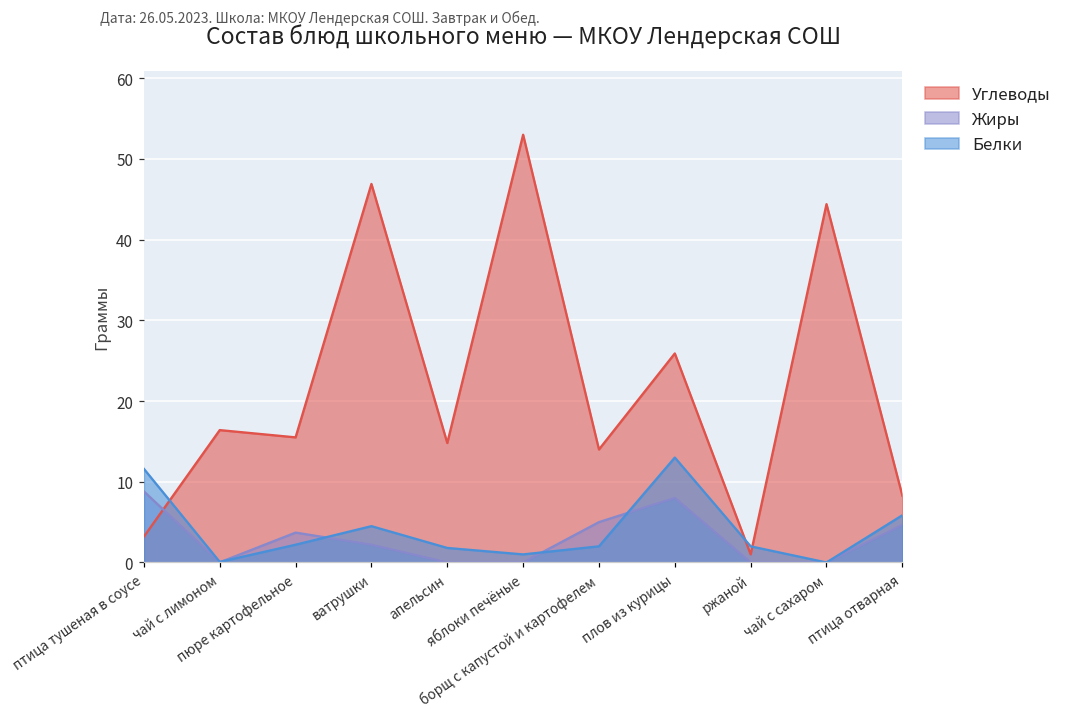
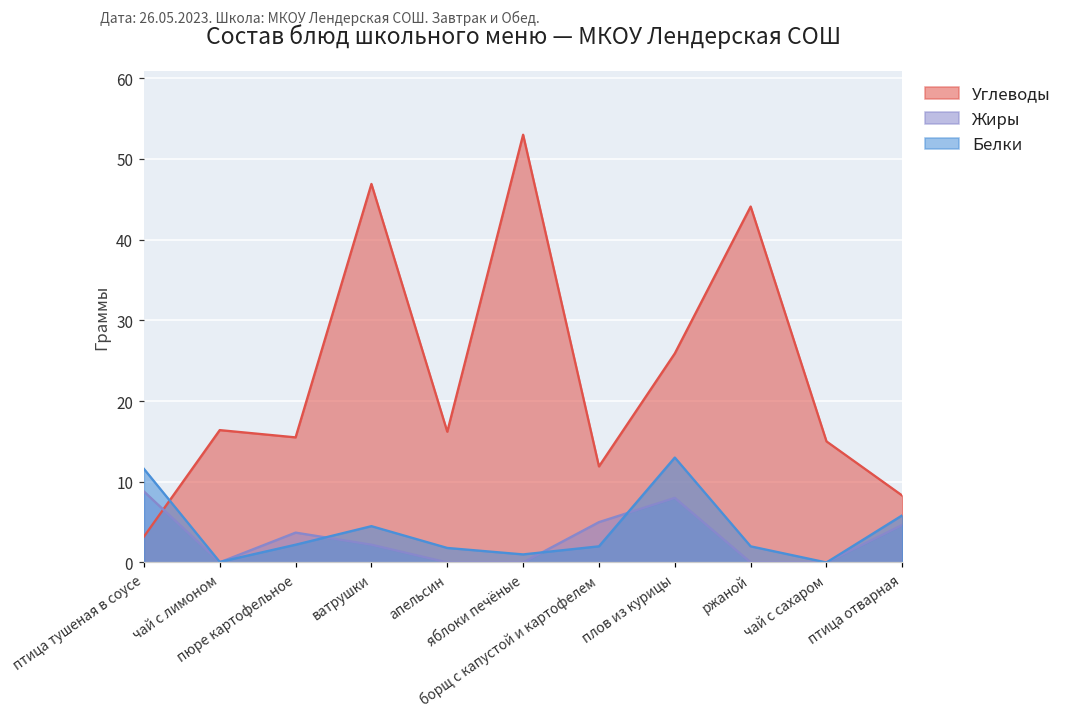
Углеводы, апельсин: 15 -> 16
Углеводы, борщ с капустой и картофелем: 14 -> 12
Углеводы, ржаной: 1 -> 44
Углеводы, чай с сахаром: 44 -> 15
